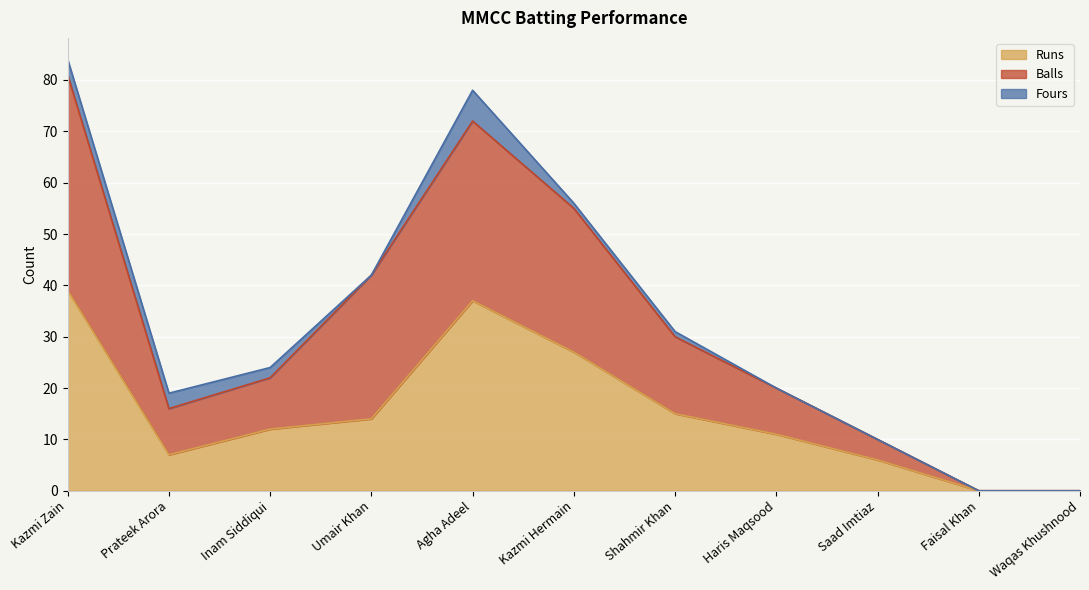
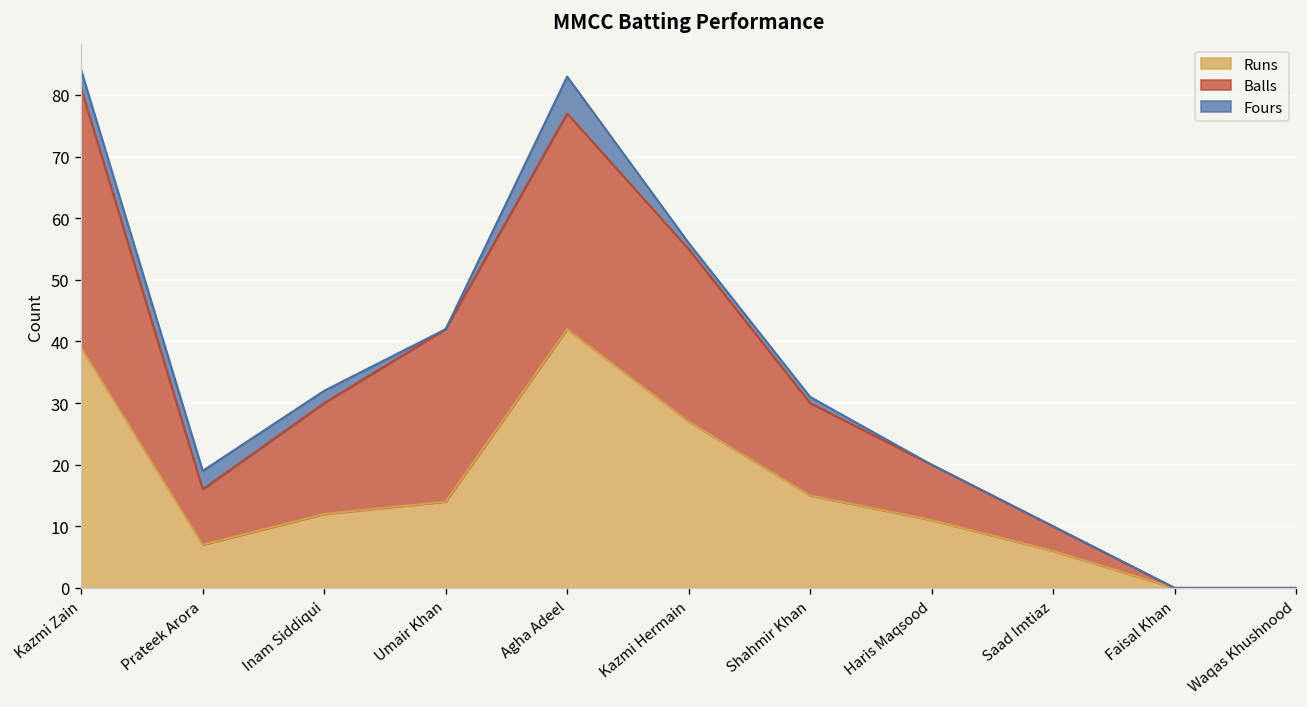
Balls, Inam Siddiqui: 10 -> 18
Runs, Agha Adeel: 37 -> 42
